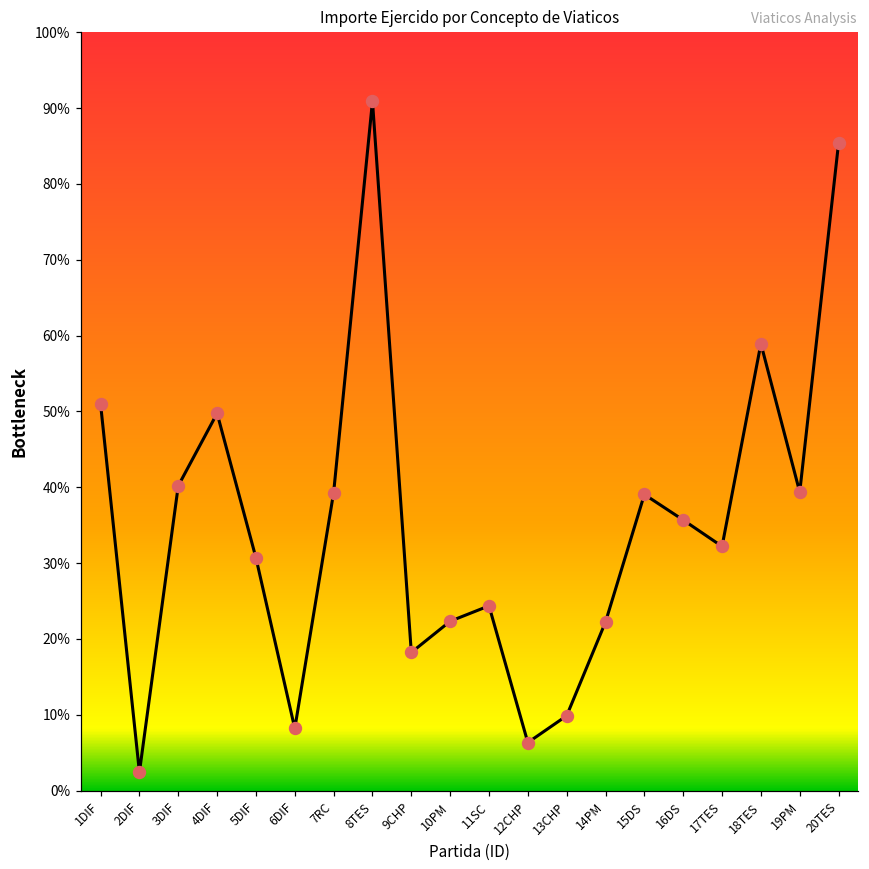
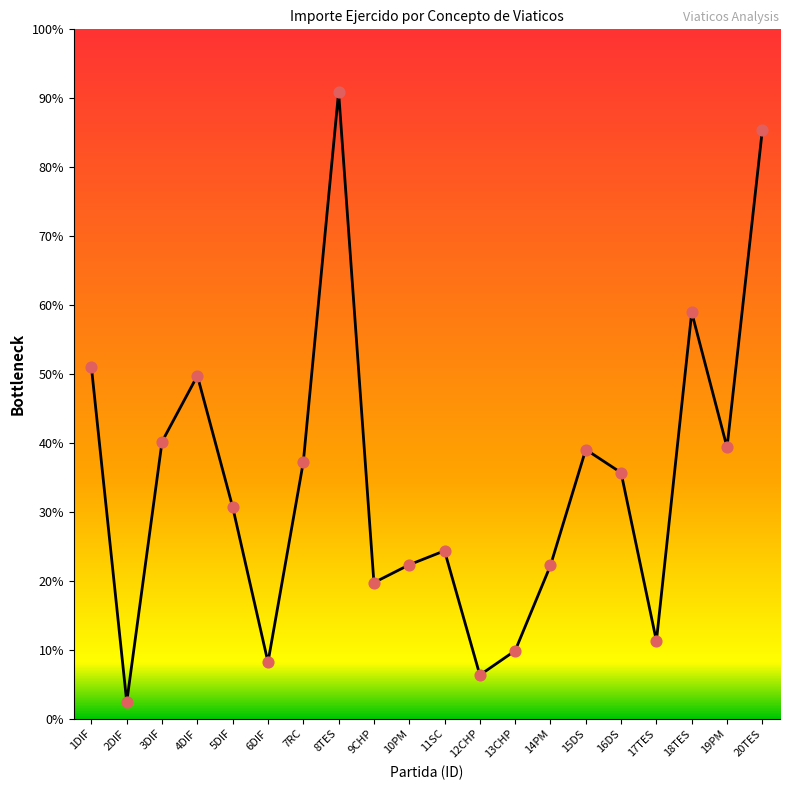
7RC: 39% -> 37%
9CHP: 18% -> 20%
17TES: 32% -> 11%
